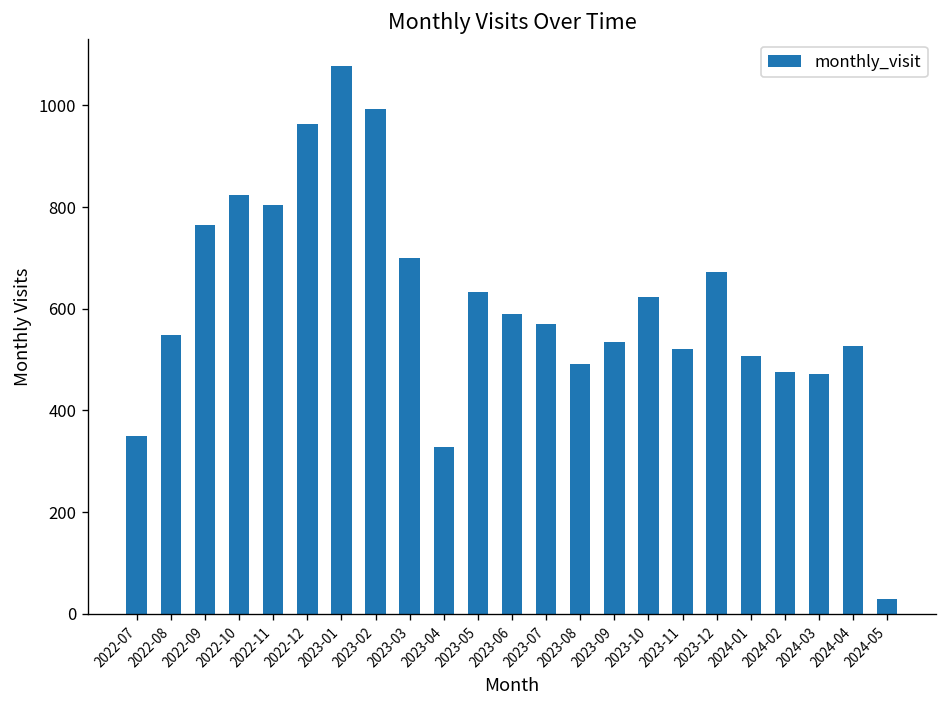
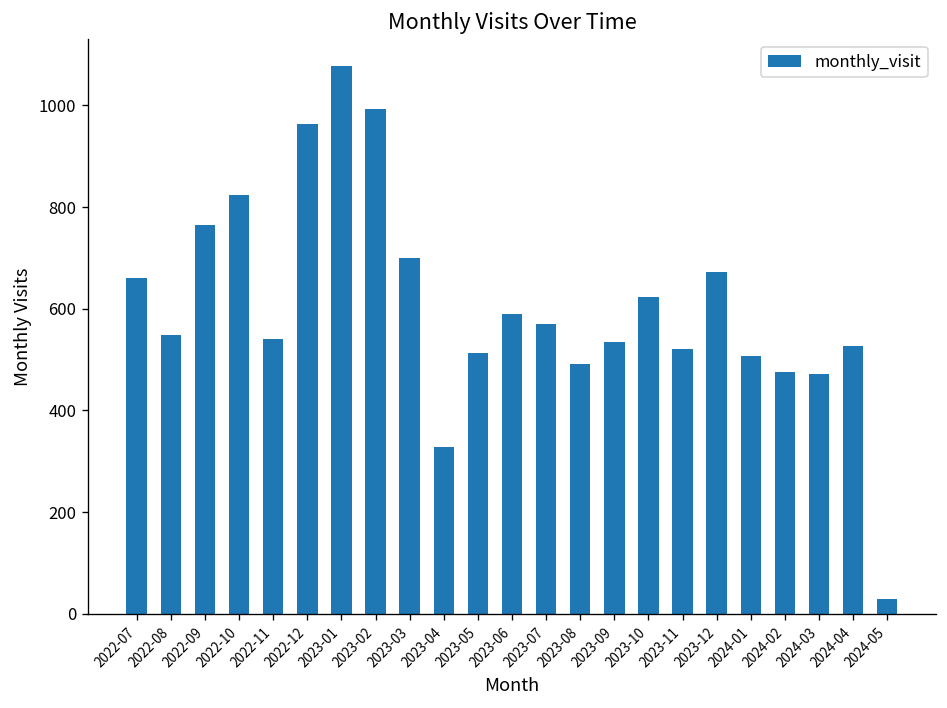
2022-07: 350 -> 660
2022-11: 800 -> 540
2023-05: 630 -> 510
